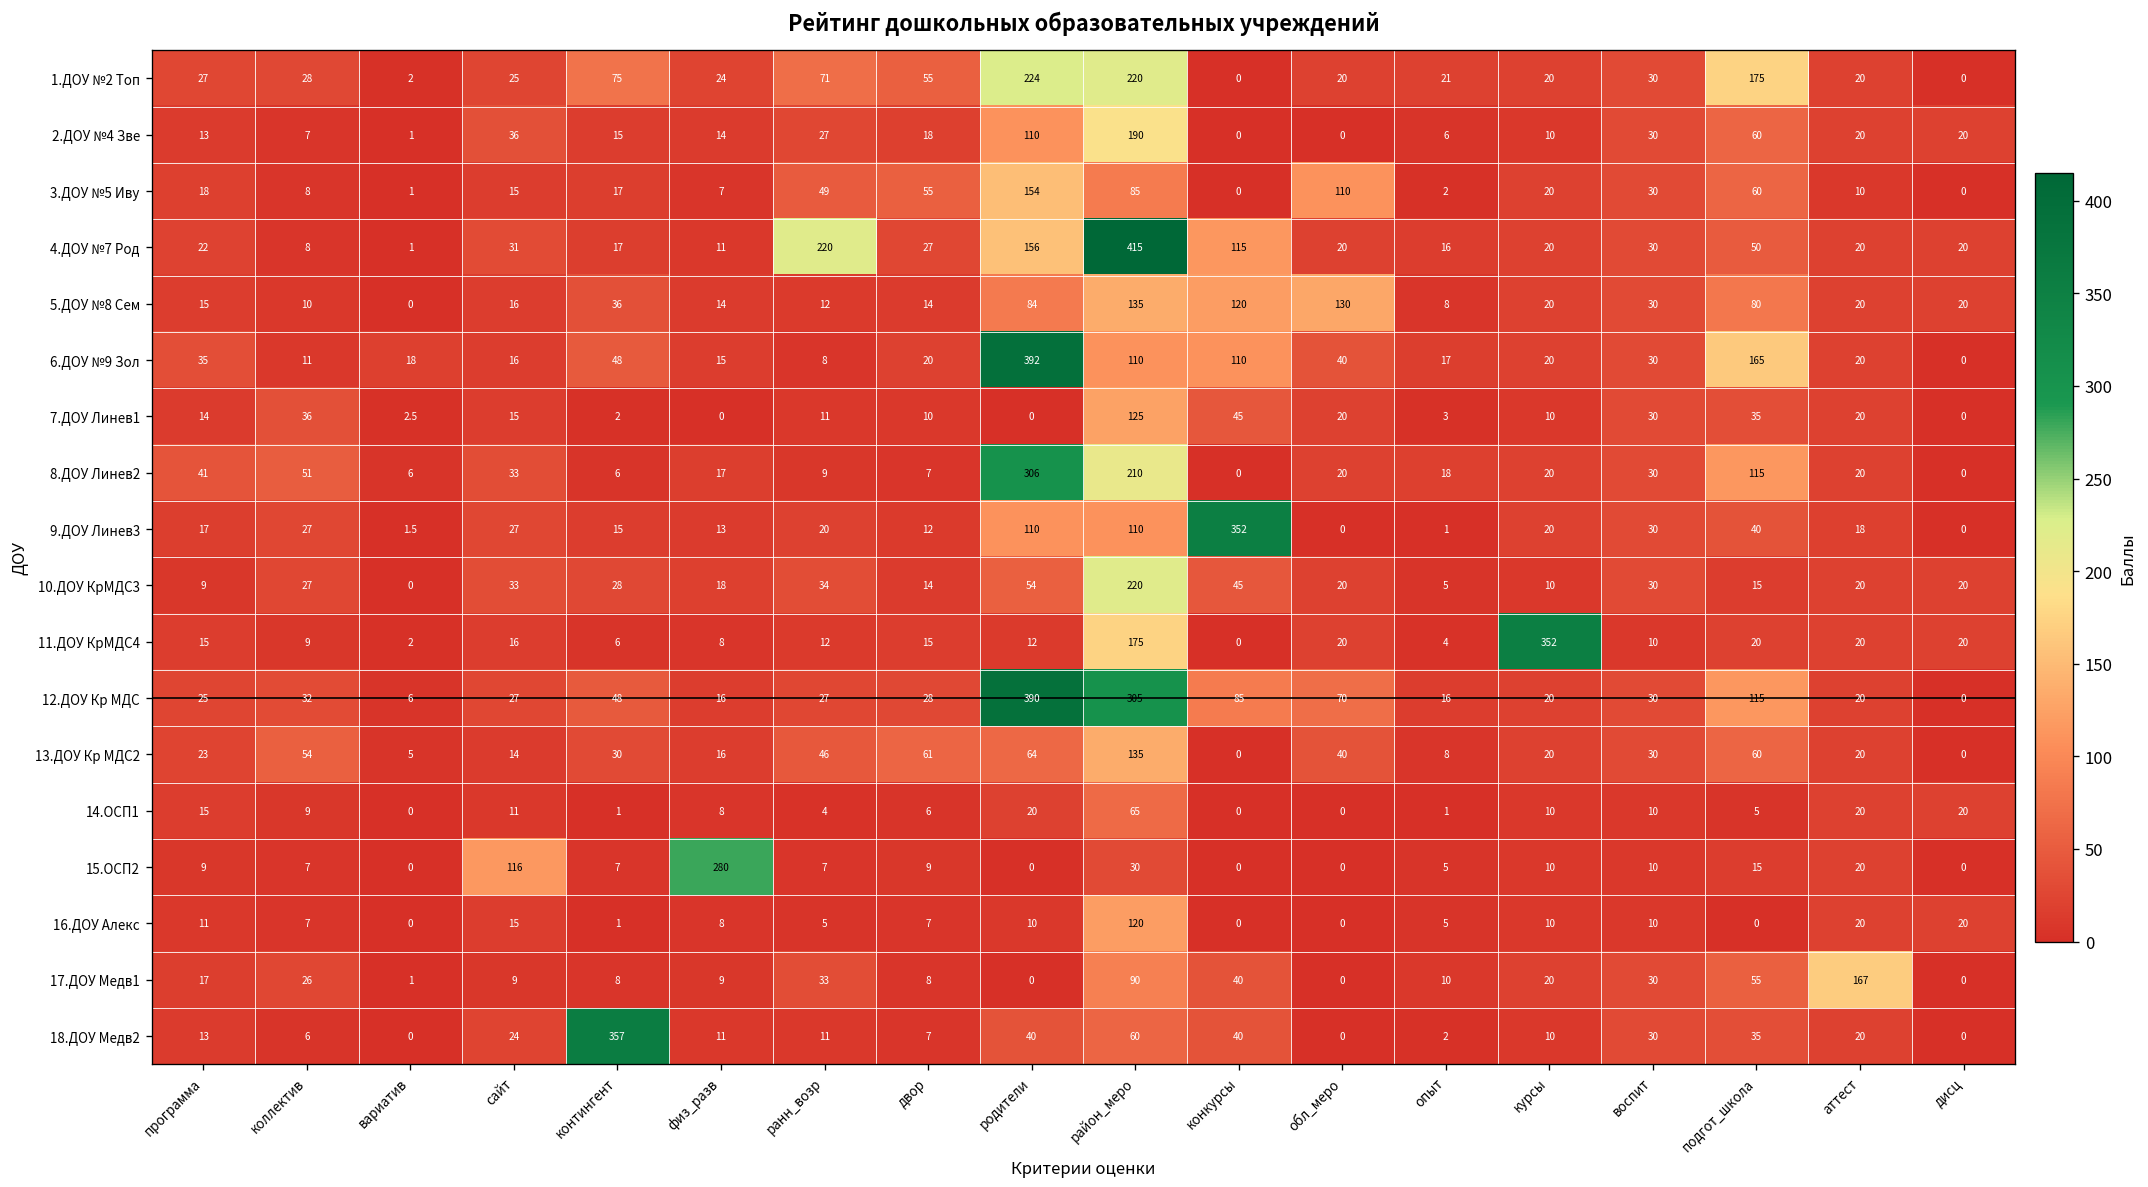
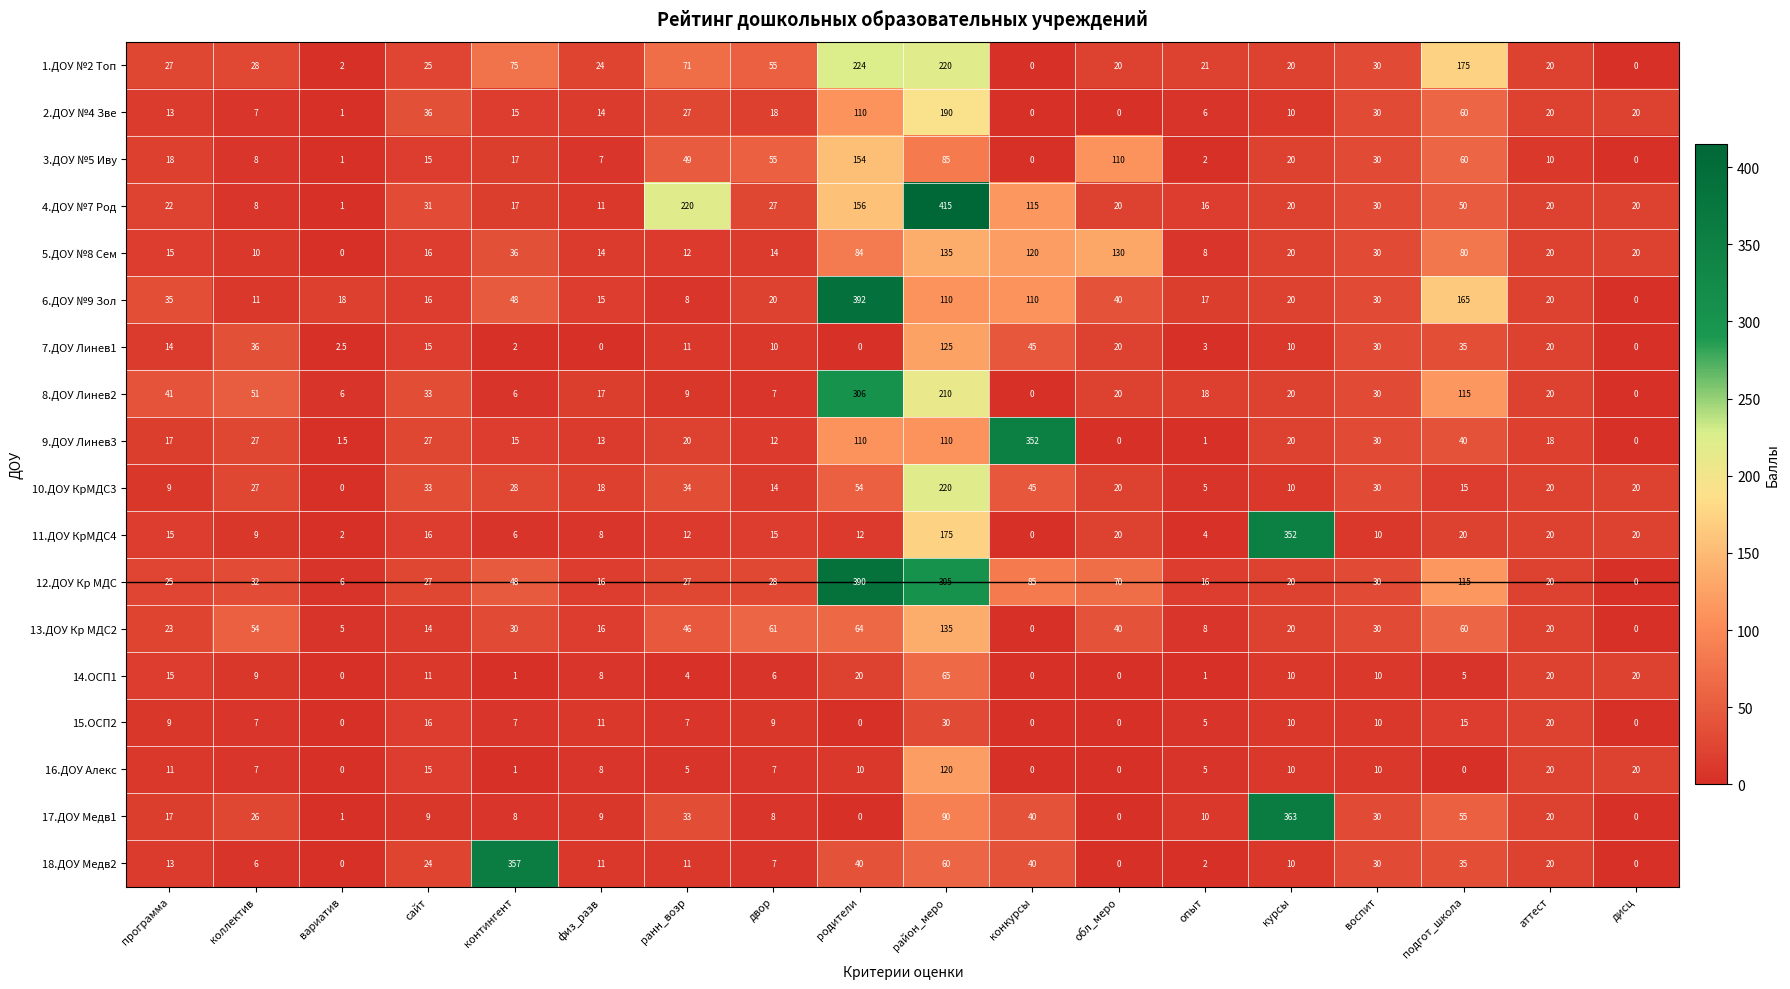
15.ОСП2, сайт: 116 -> 16
15.ОСП2, физ_разв: 280 -> 11
17.ДОУ Медв1, курсы: 20 -> 363
17.ДОУ Медв1, аттест: 167 -> 20
